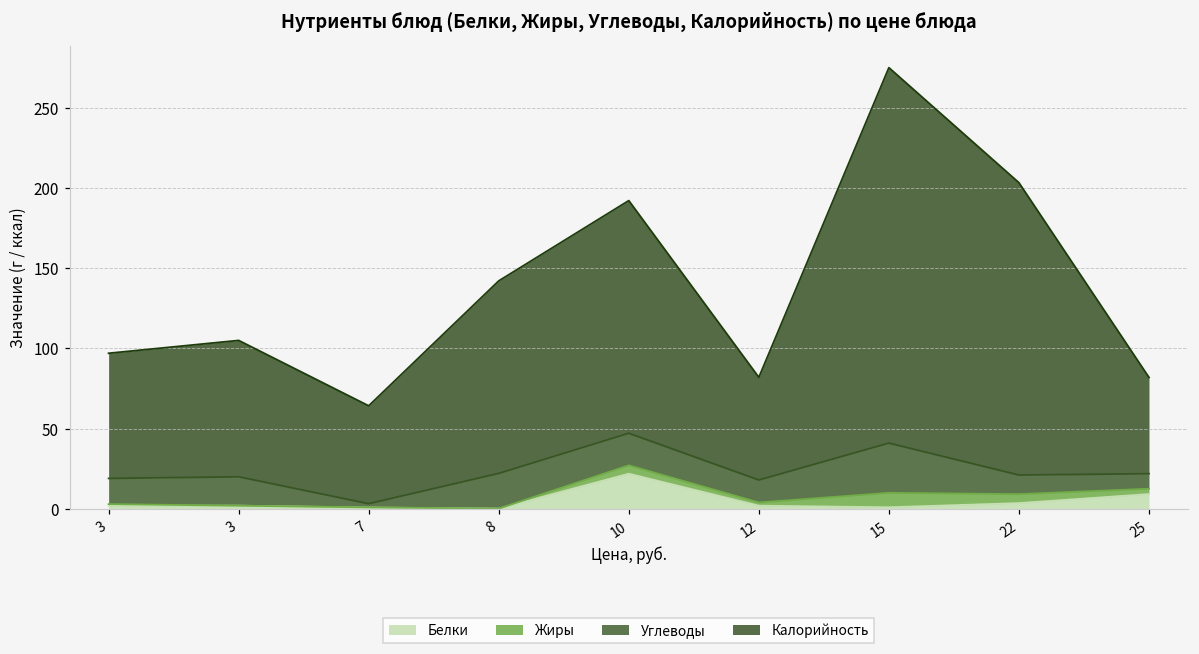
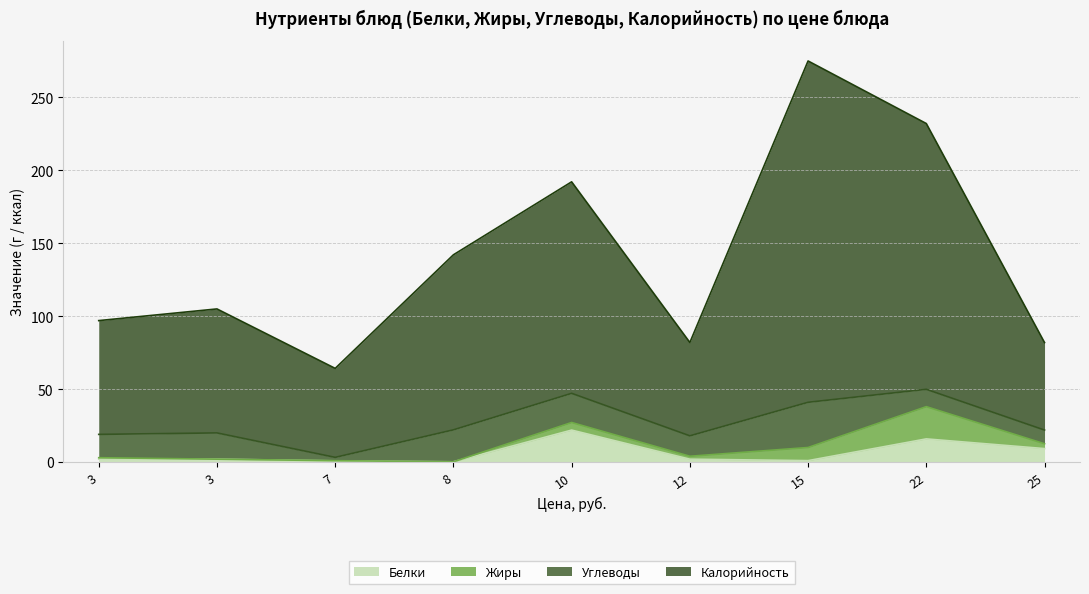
Белки, 22: 4 -> 16
Жиры, 22: 6 -> 22
